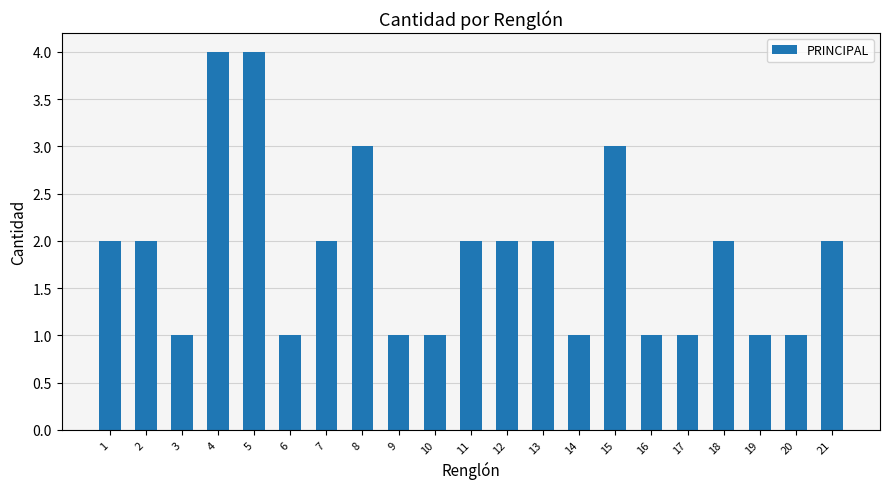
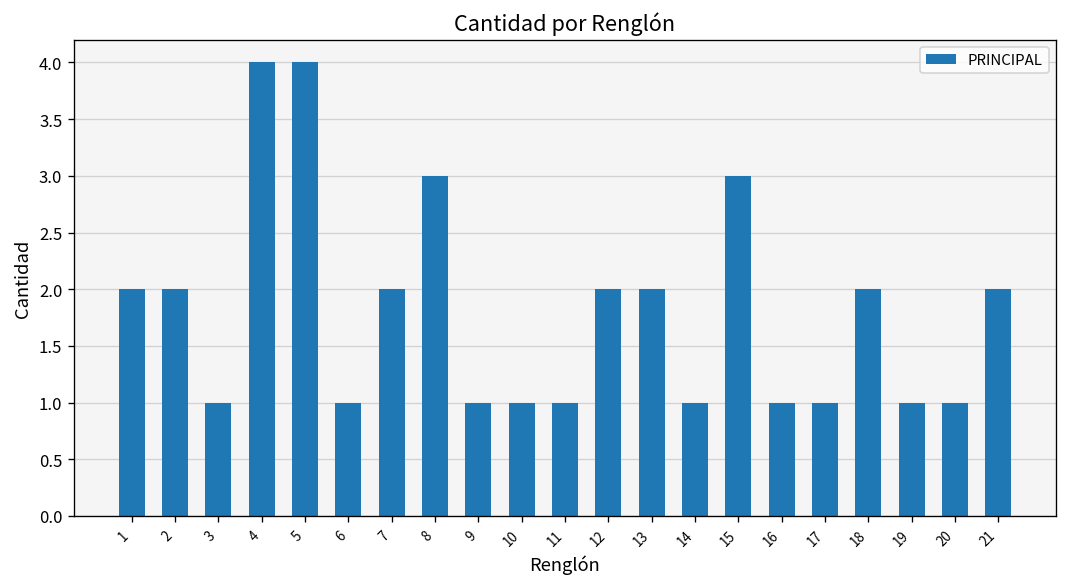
11: 2 -> 1
